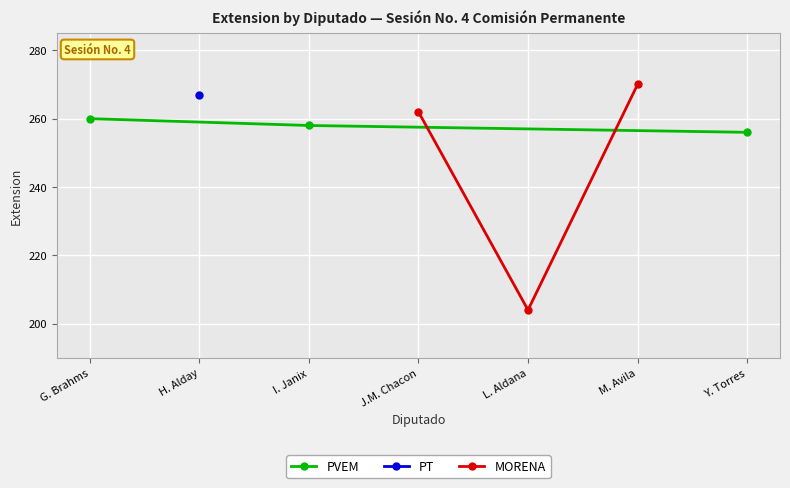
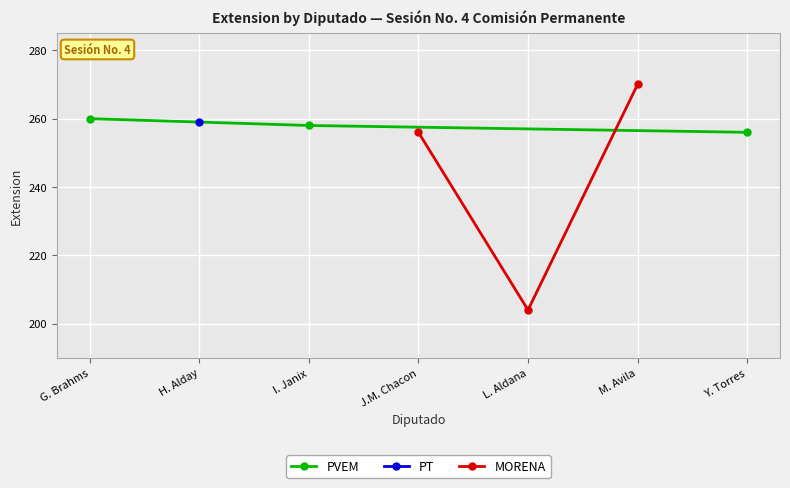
PT, H. Alday: 267 -> 259
MORENA, J.M. Chacon: 262 -> 256
